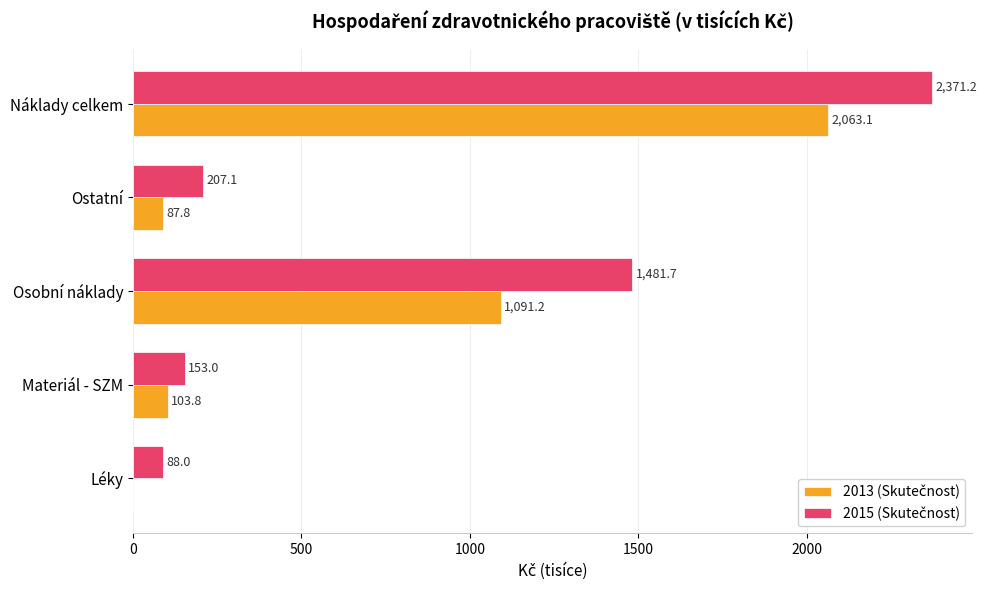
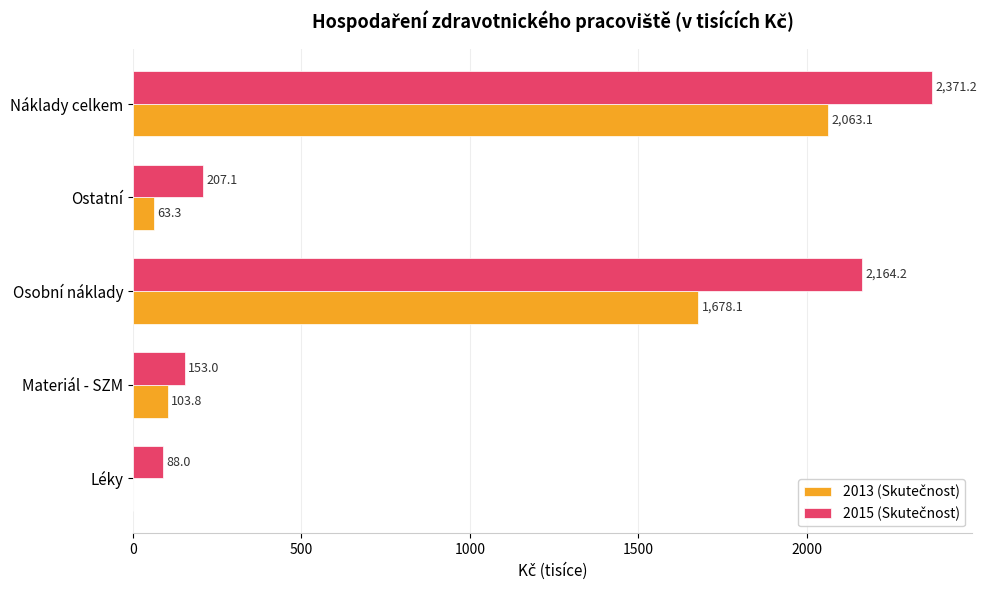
2013 (Skutečnost), Ostatní: 87.8 -> 63.3
2015 (Skutečnost), Osobní náklady: 1,481.7 -> 2,164.2
2013 (Skutečnost), Osobní náklady: 1,091.2 -> 1,678.1
